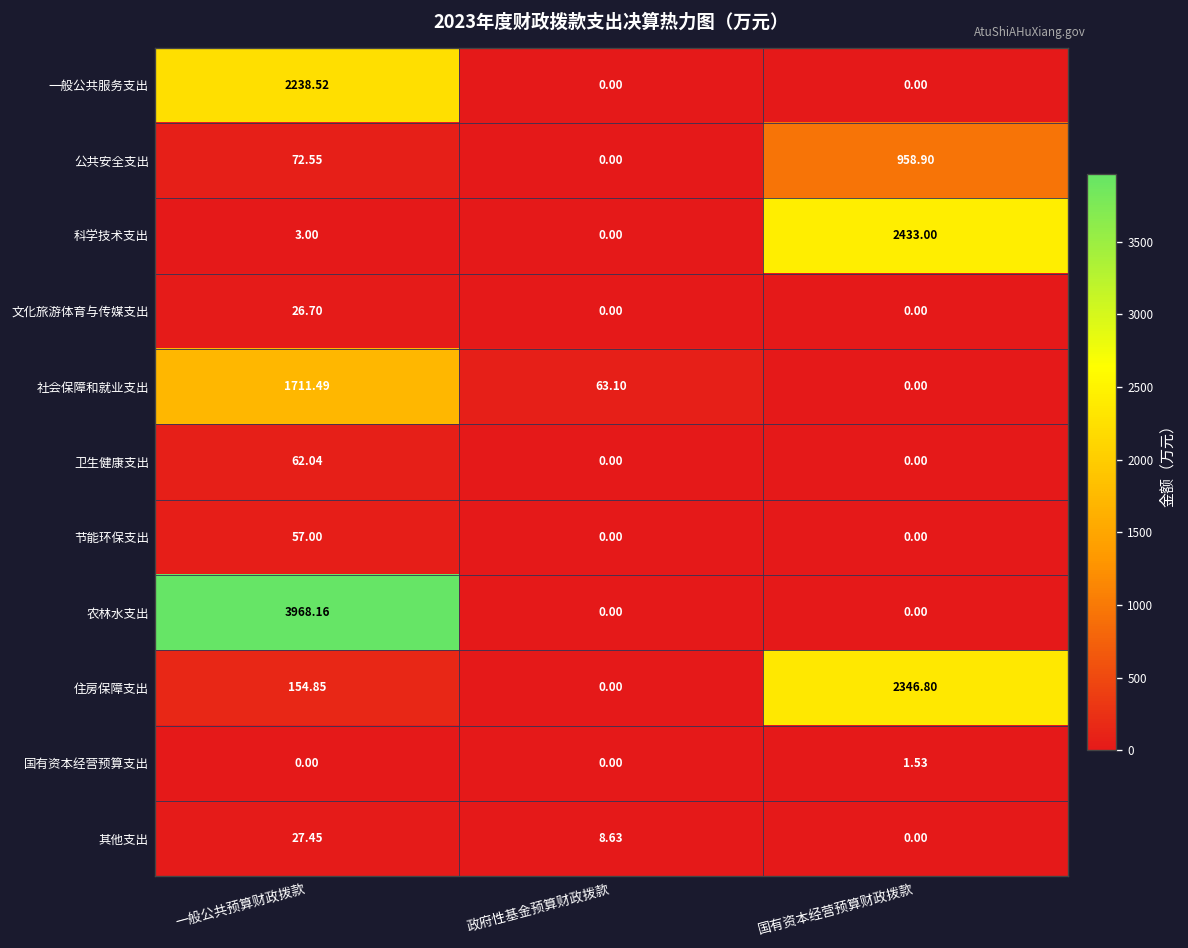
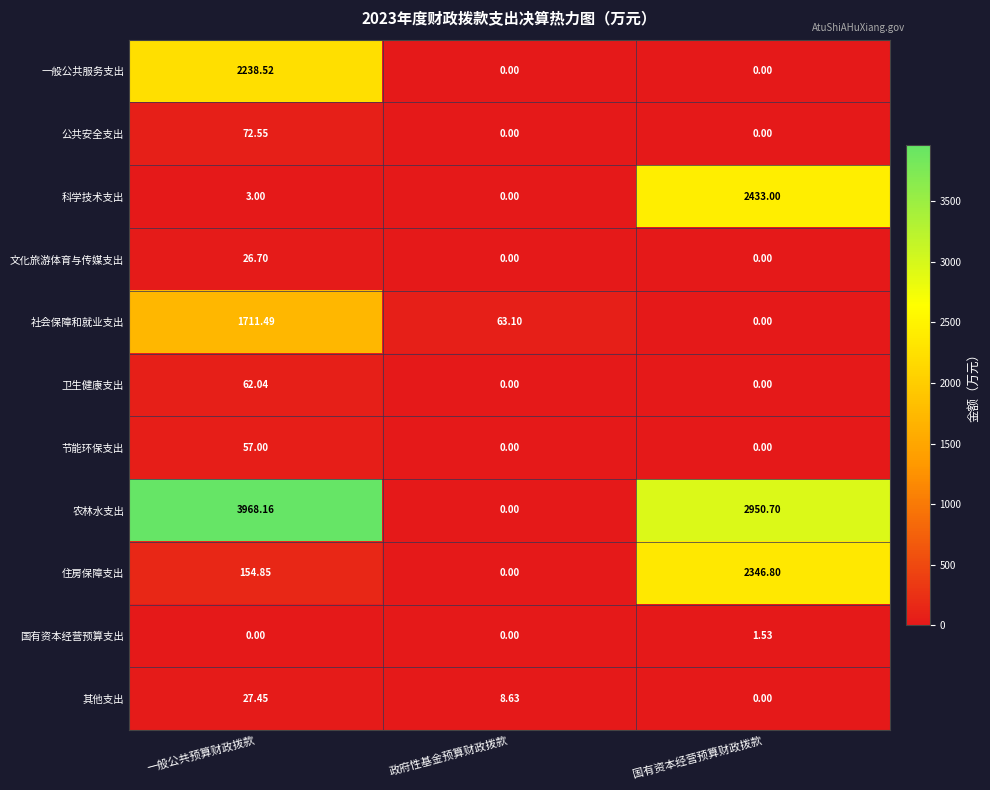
公共安全支出, 国有资本经营预算财政拨款: 958.90 -> 0.00
农林水支出, 国有资本经营预算财政拨款: 0.00 -> 2950.70
